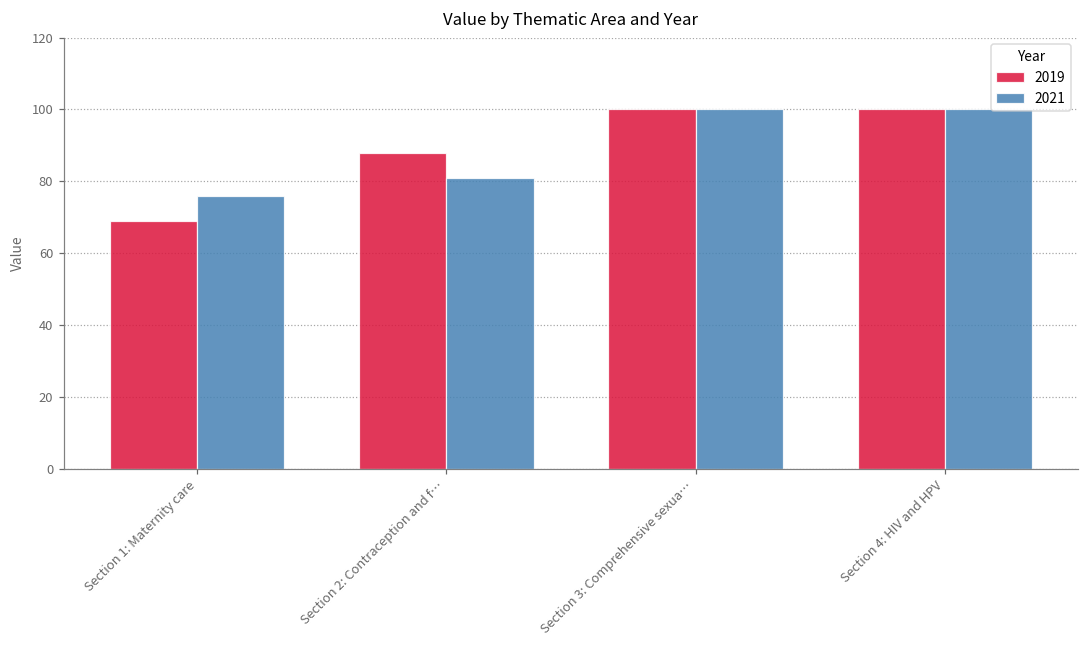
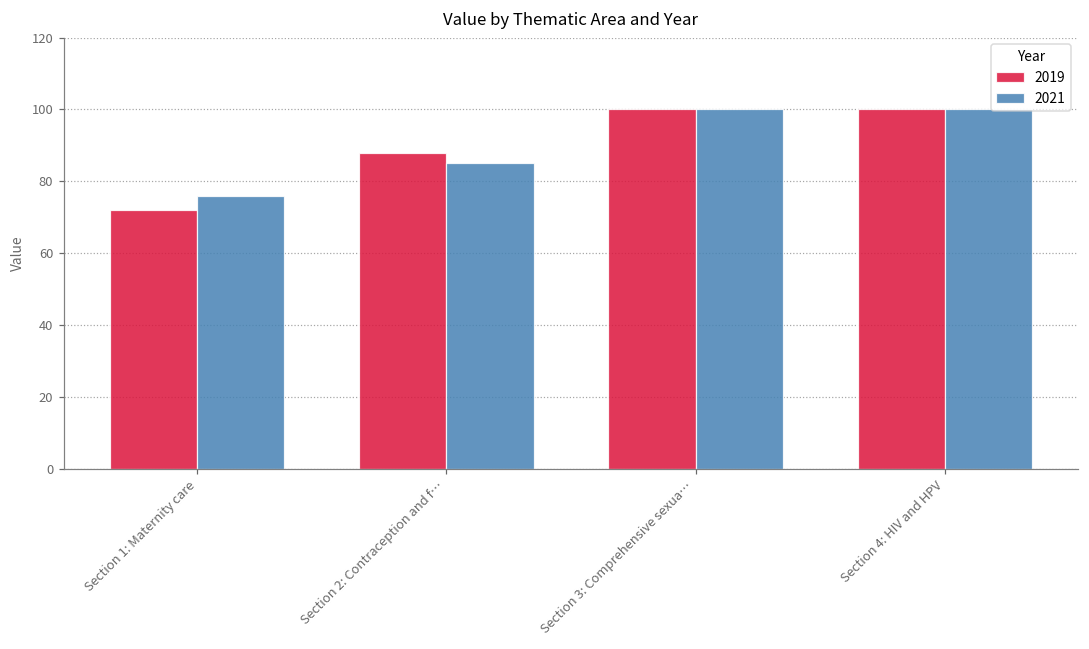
2019, Section 1: Maternity care: 69 -> 72
2021, Section 2: Contraception and f…: 81 -> 85
